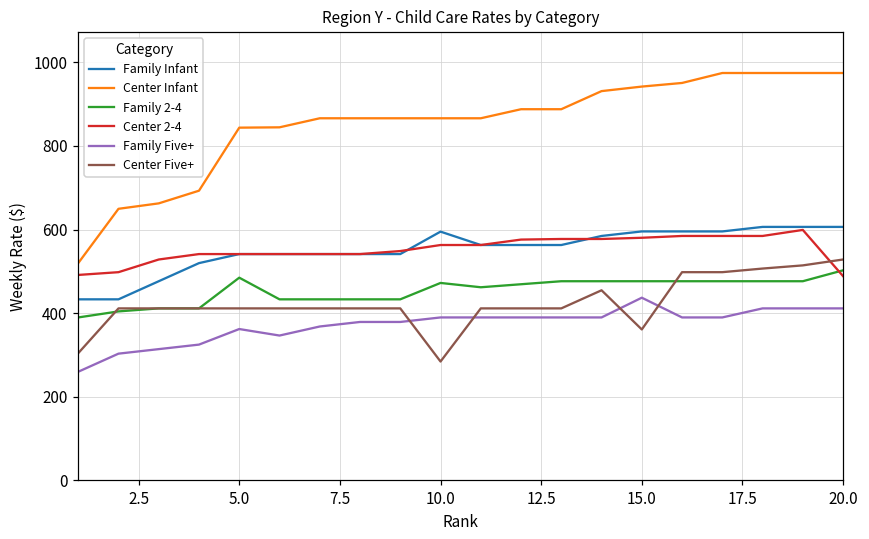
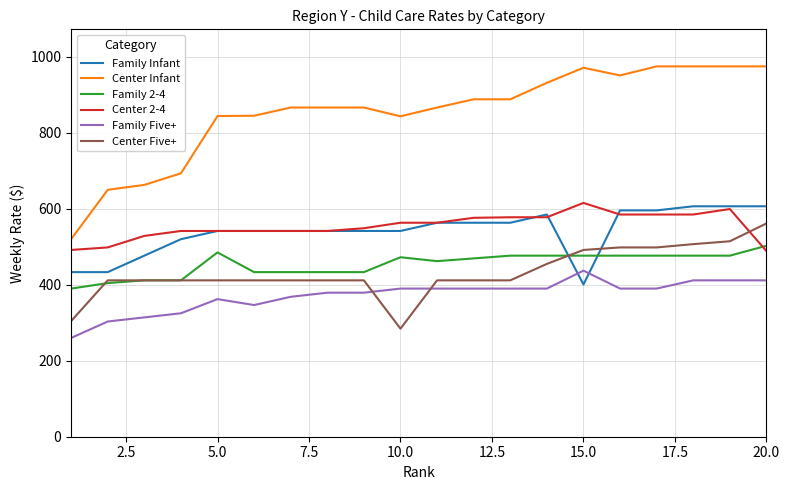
Family Infant, 10.0: 590 -> 540
Center Infant, 10.0: 870 -> 840
Family Infant, 15.0: 600 -> 400
Center Infant, 15.0: 940 -> 970
Center 2-4, 15.0: 580 -> 620
Center Five+, 15.0: 360 -> 490
Center Five+, 20.0: 530 -> 560
